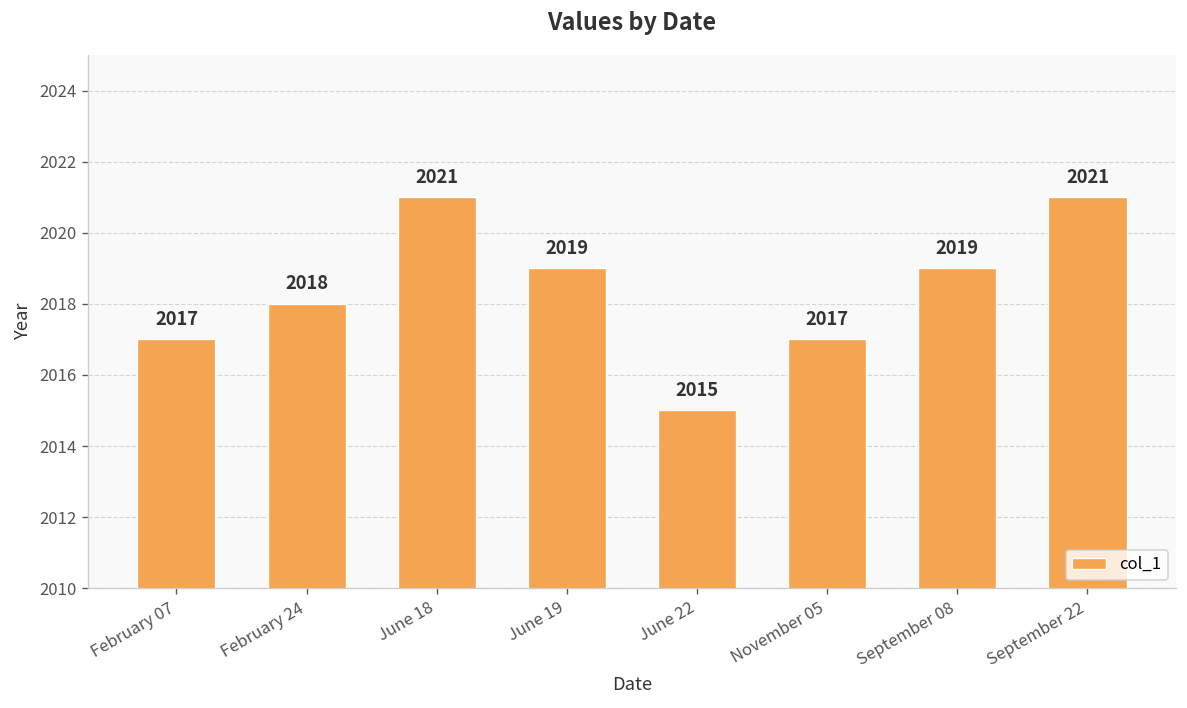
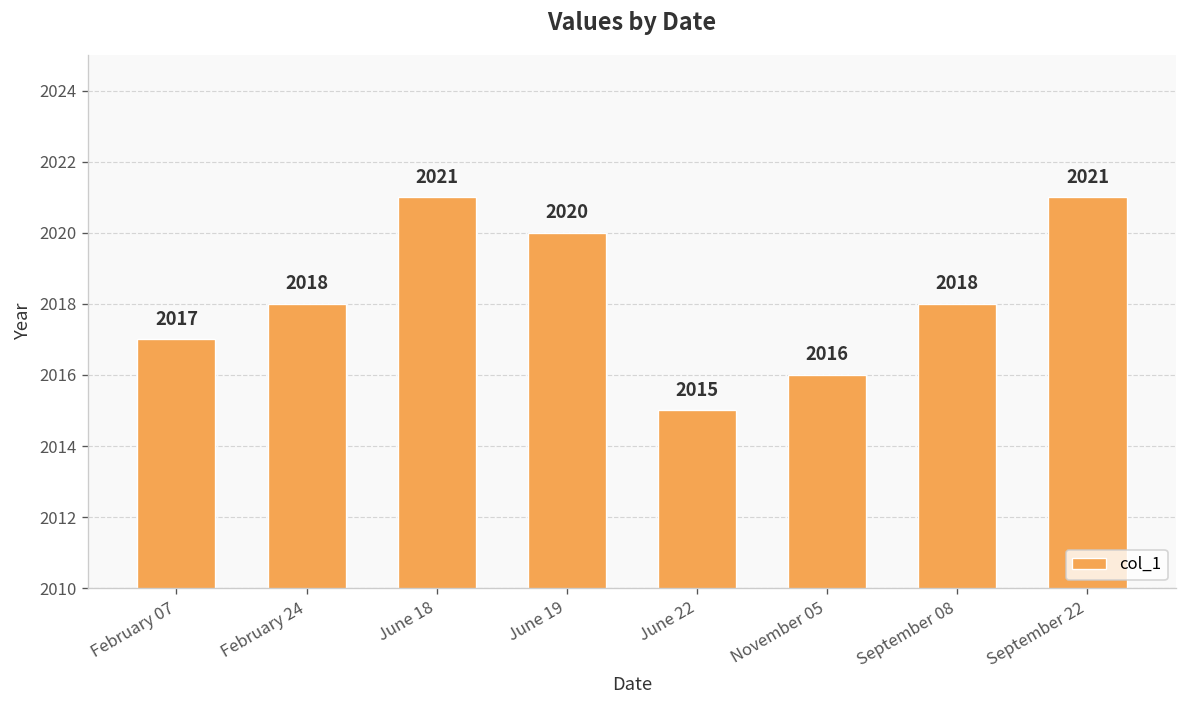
June 19: 2019 -> 2020
November 05: 2017 -> 2016
September 08: 2019 -> 2018
